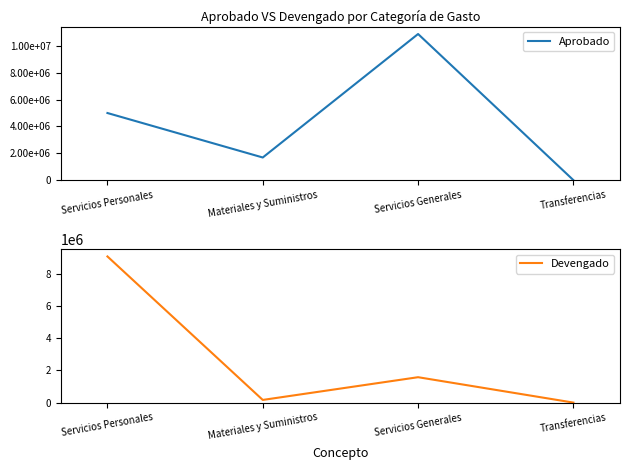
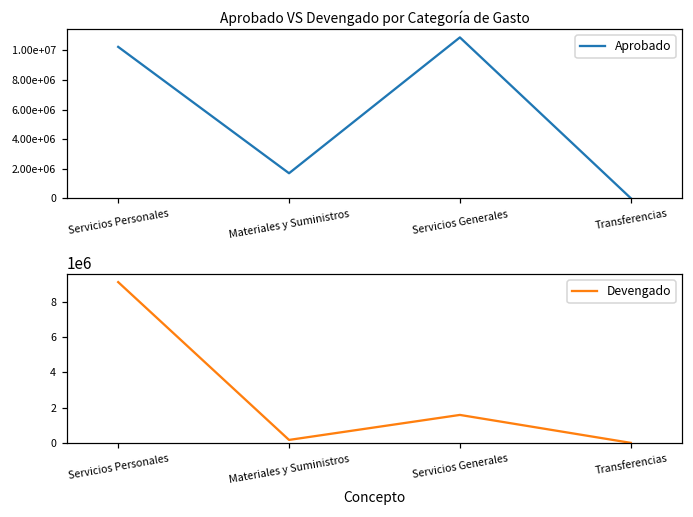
Aprobado VS Devengado por Categoría de Gasto, Servicios Personales: 5000000 -> 10200000
